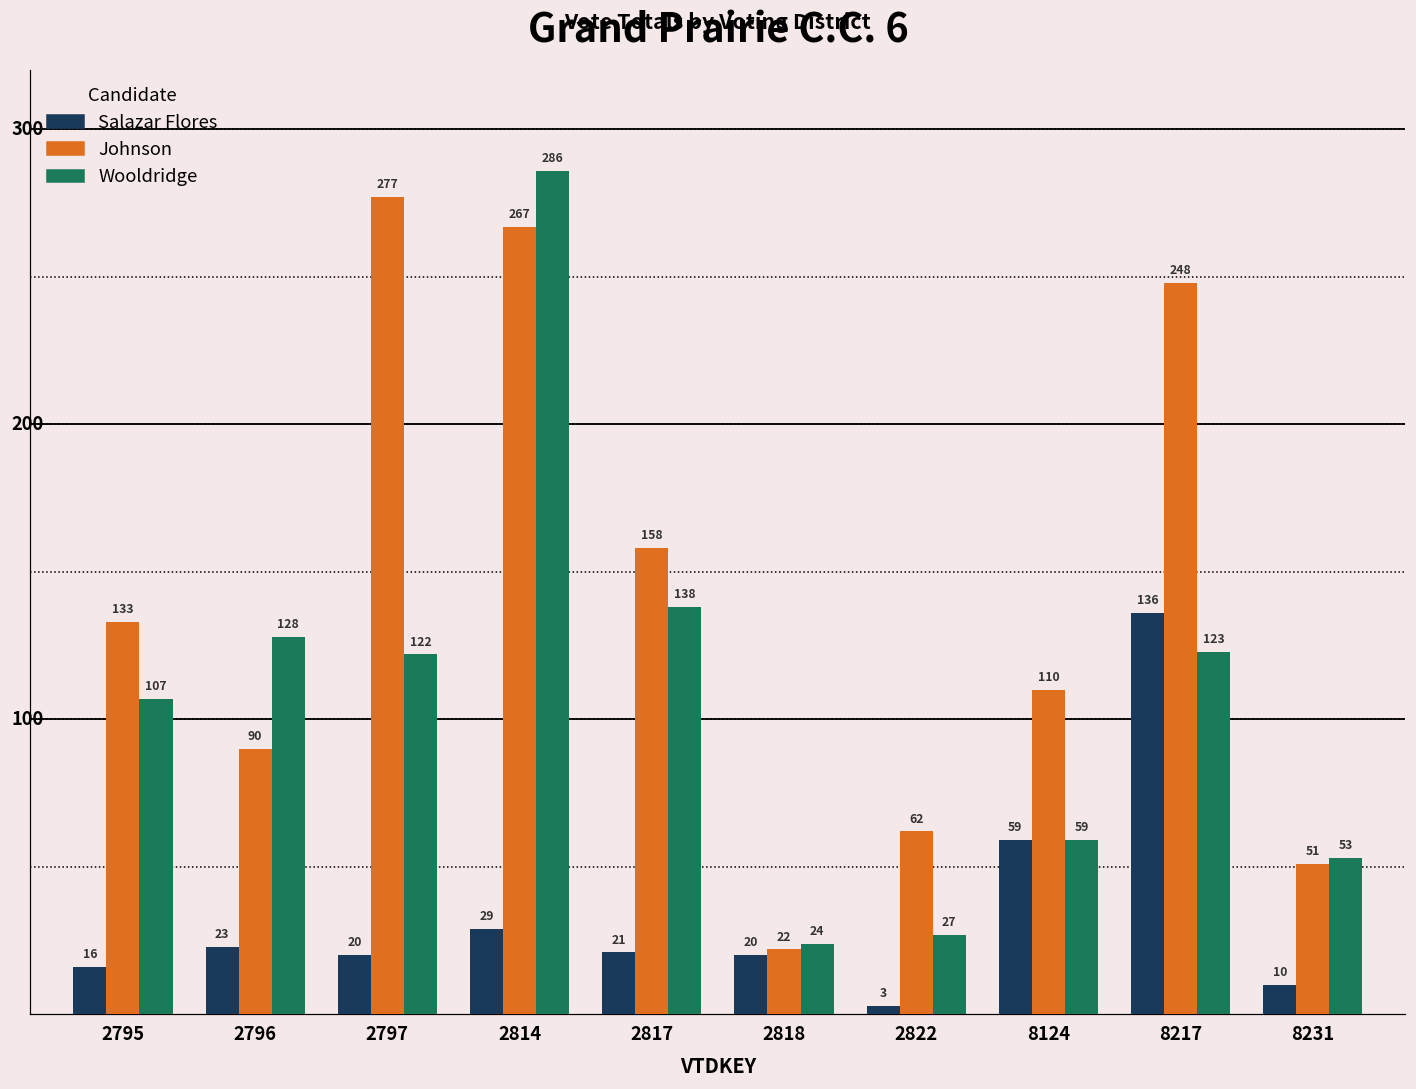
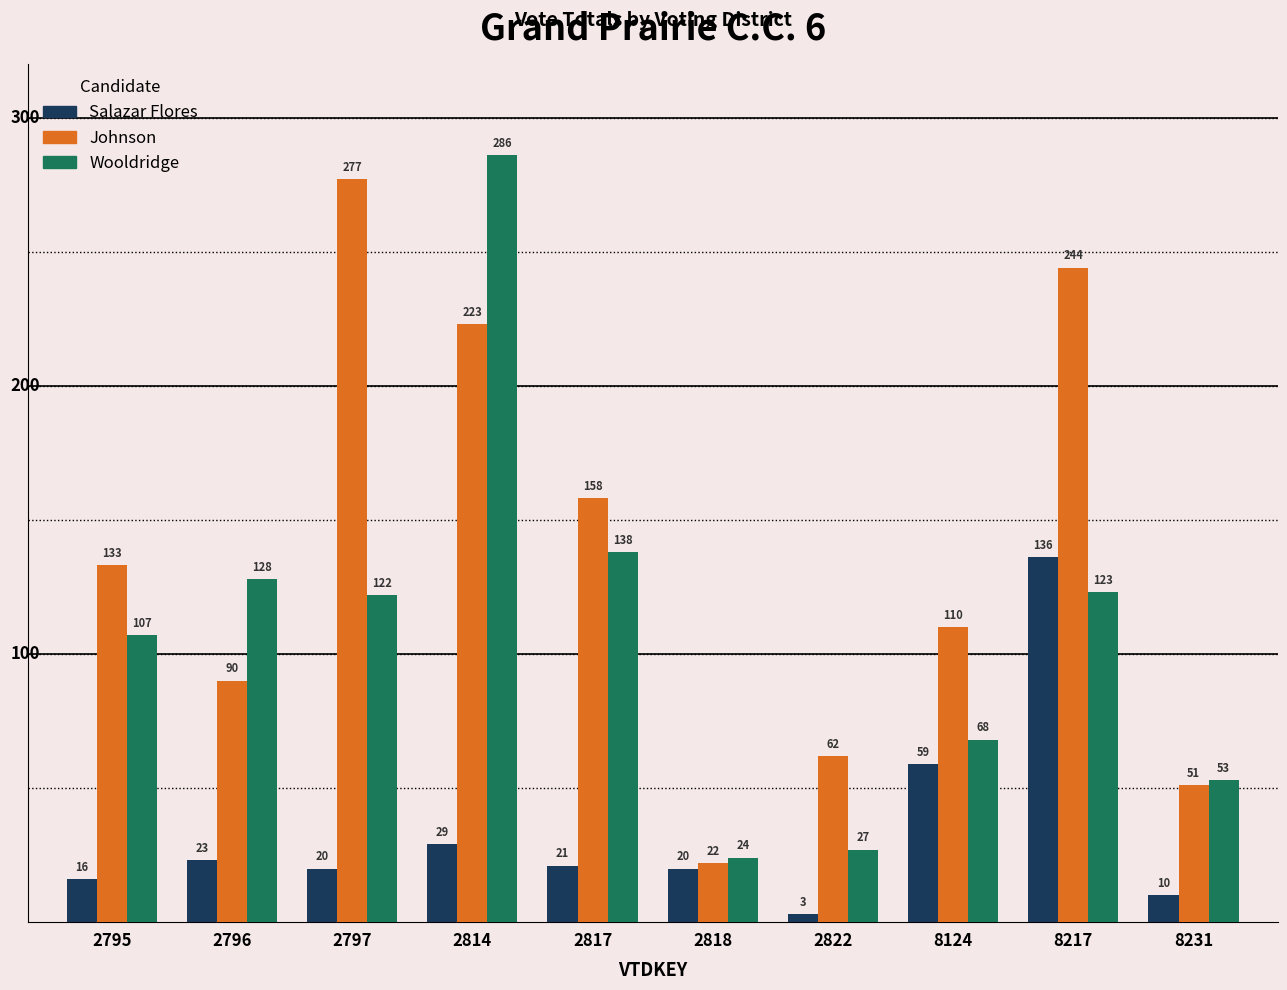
Johnson, 2814: 267 -> 223
Wooldridge, 8124: 59 -> 68
Johnson, 8217: 248 -> 244
